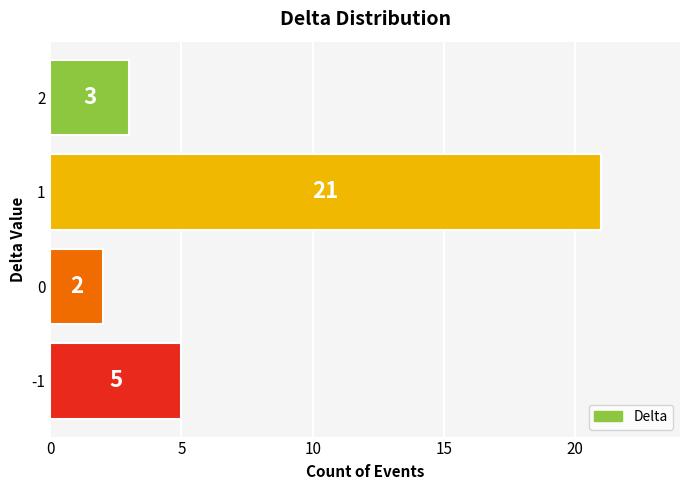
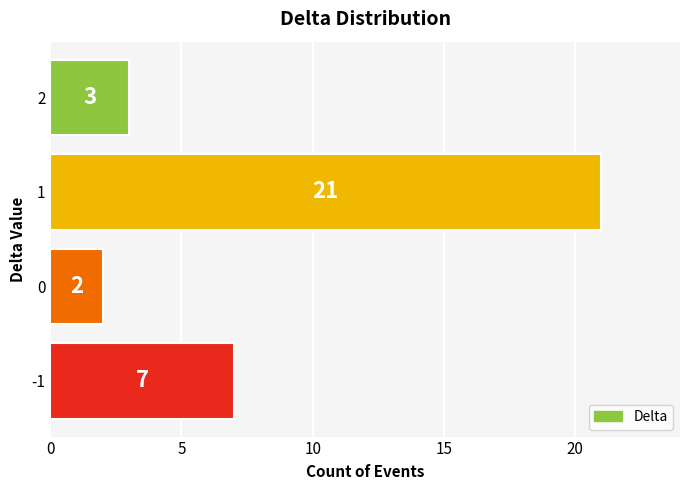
-1: 5 -> 7
